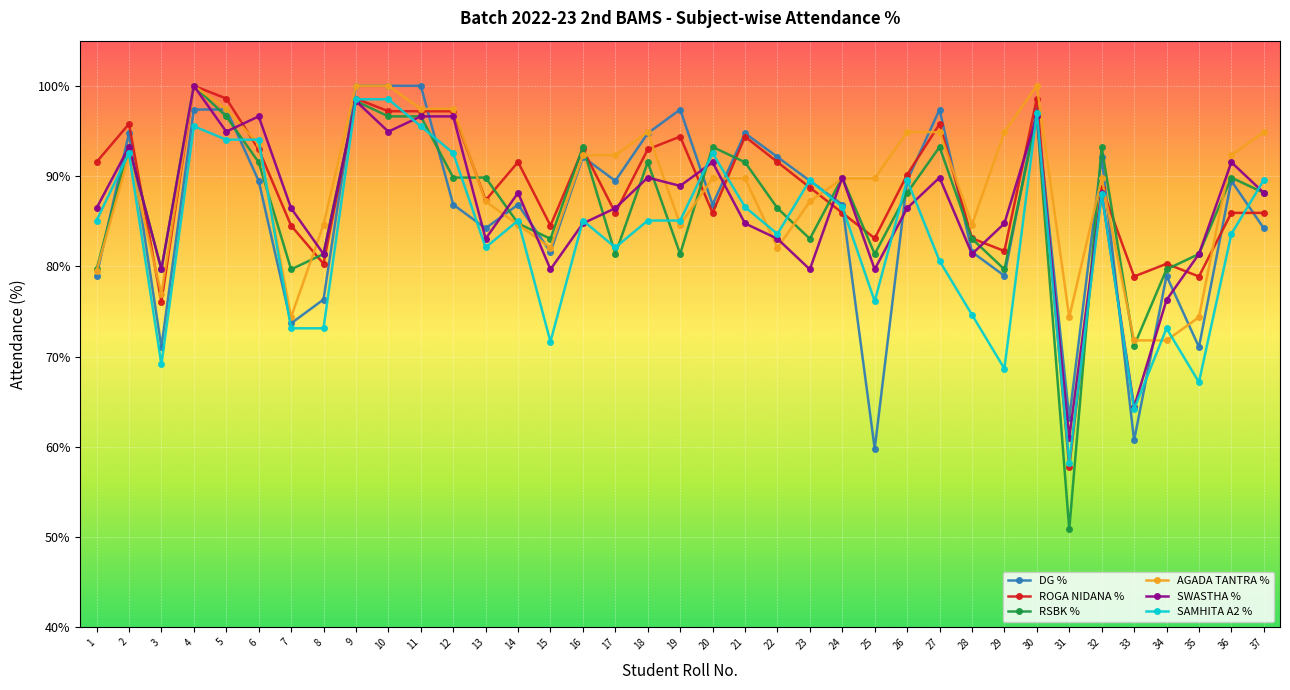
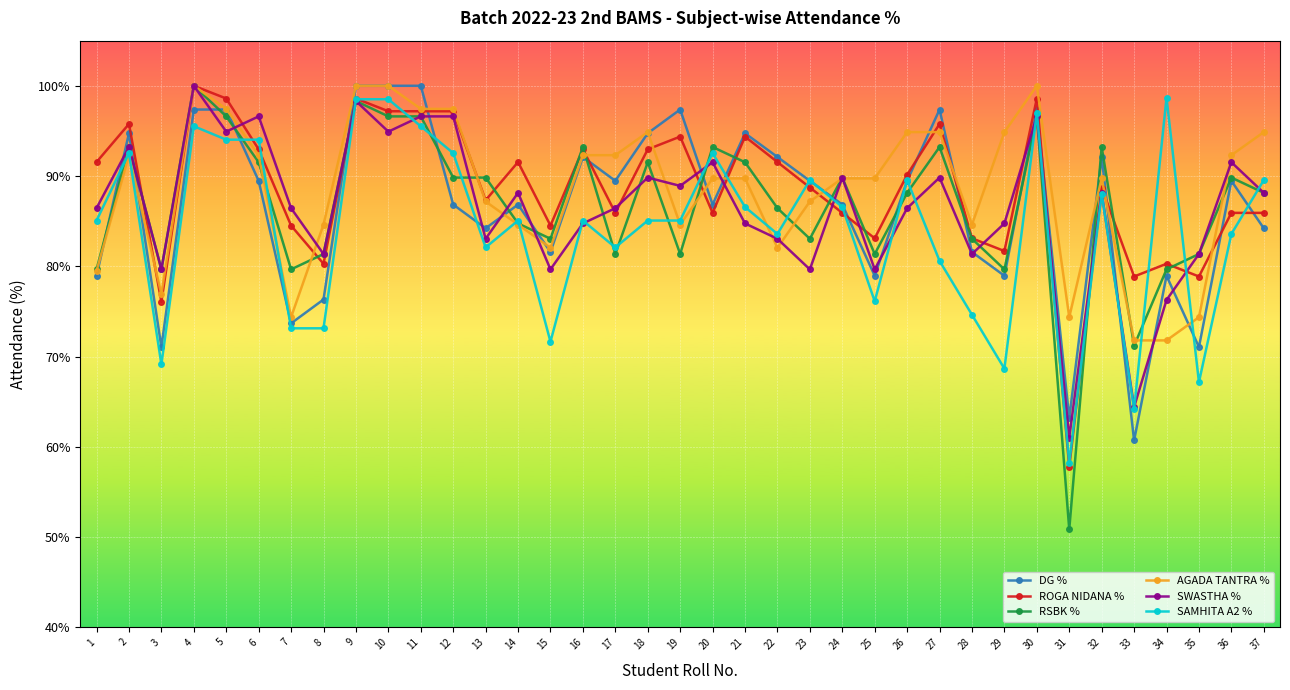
AGADA TANTRA %, 6: 94% -> 92%
DG %, 25: 60% -> 79%
SAMHITA A2 %, 34: 73% -> 99%
